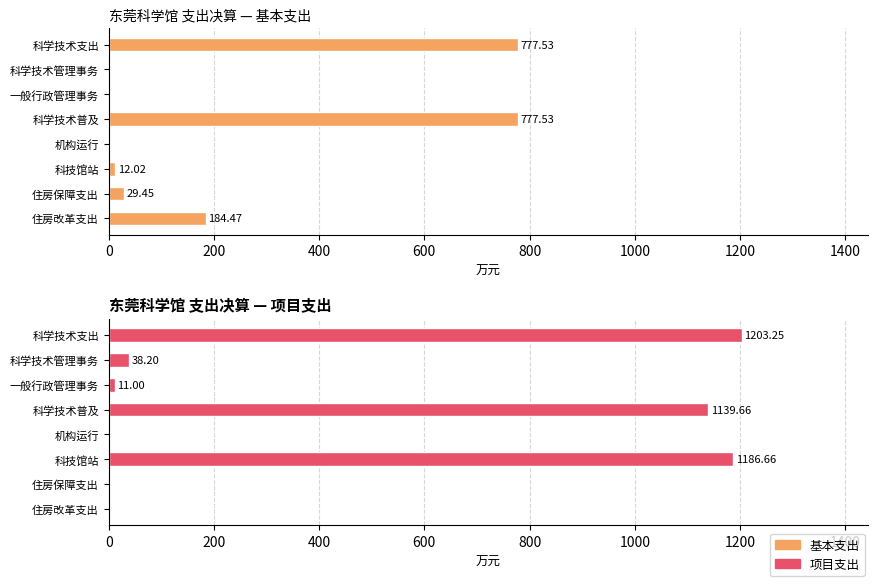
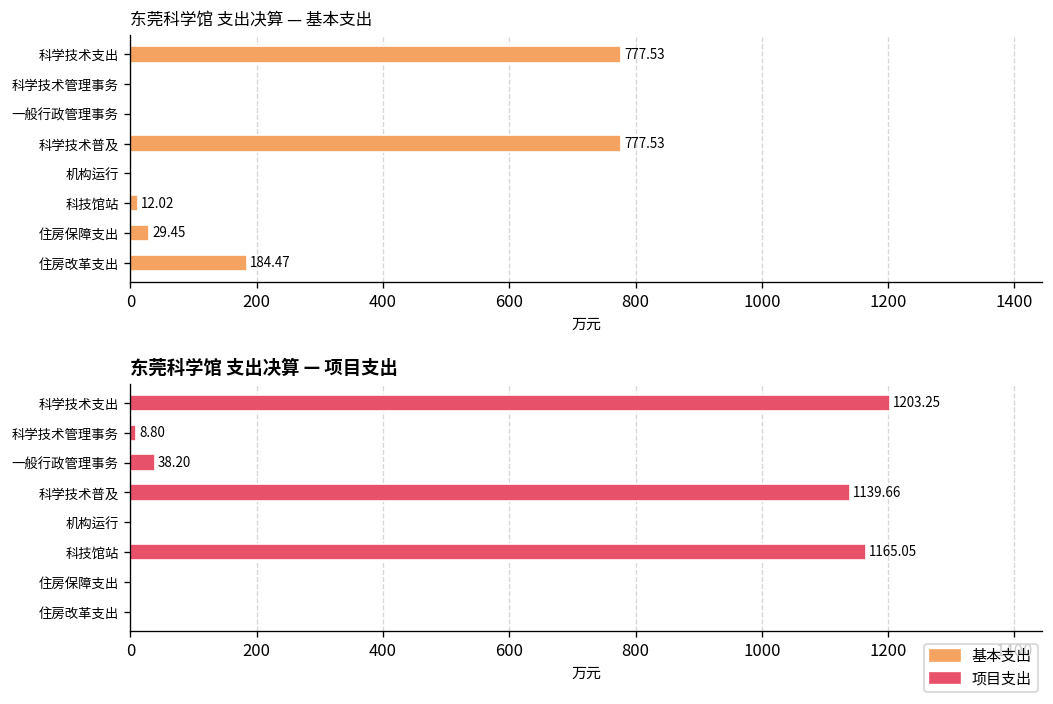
东莞科学馆 支出决算 — 项目支出, 科学技术管理事务: 38.20 -> 8.80
东莞科学馆 支出决算 — 项目支出, 一般行政管理事务: 11.00 -> 38.20
东莞科学馆 支出决算 — 项目支出, 科技馆站: 1186.66 -> 1165.05
